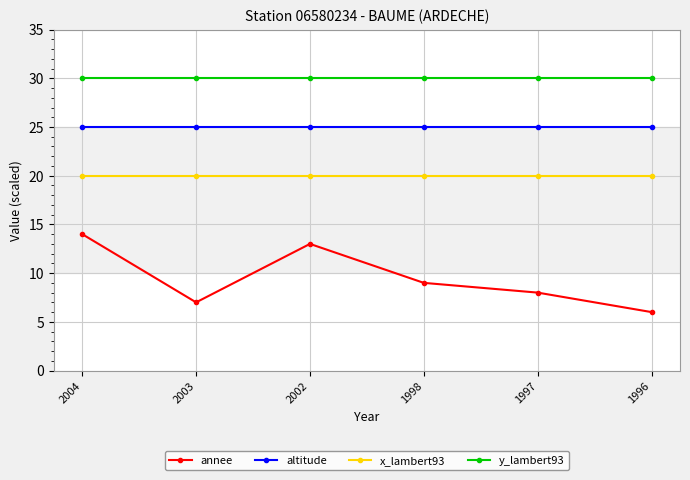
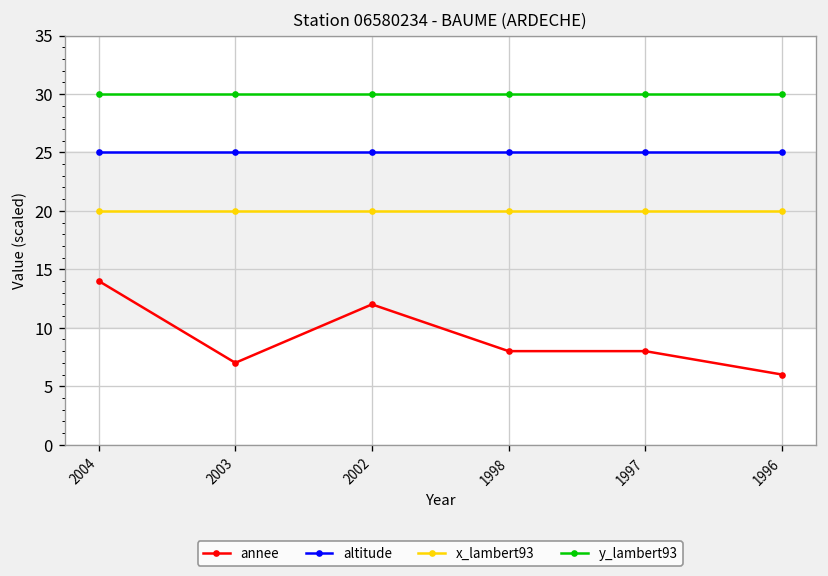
annee, 2002: 13 -> 12
annee, 1998: 9 -> 8
